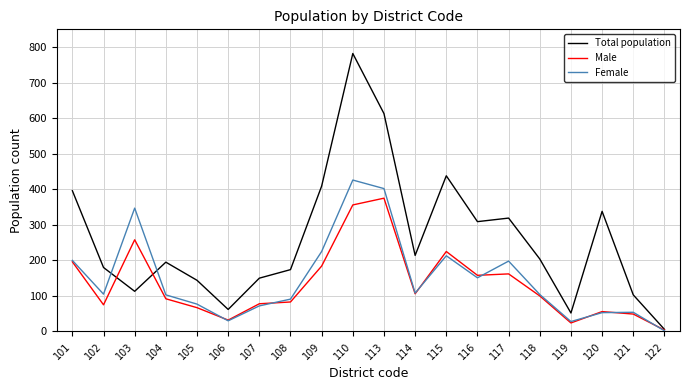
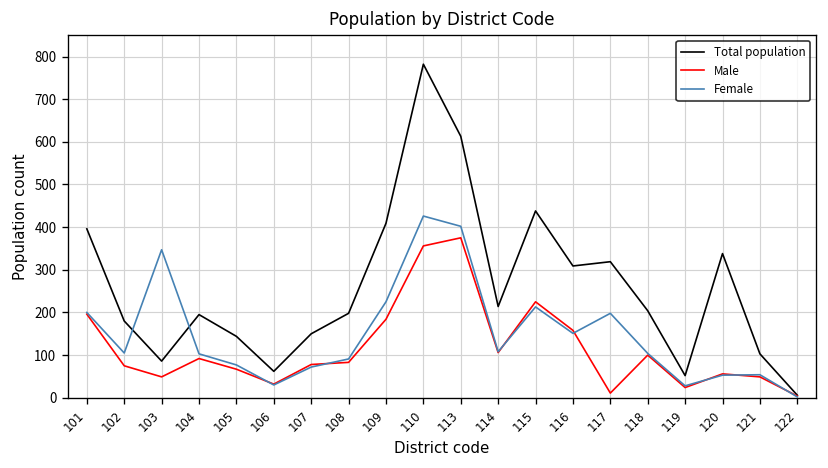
Total population, 103: 110 -> 90
Male, 103: 260 -> 50
Total population, 108: 170 -> 200
Male, 117: 160 -> 10
